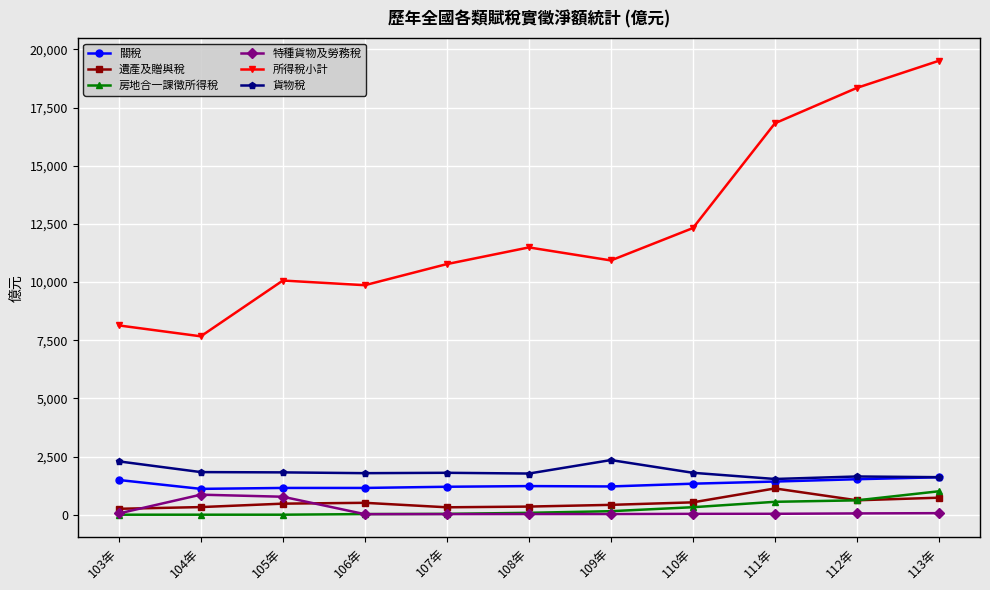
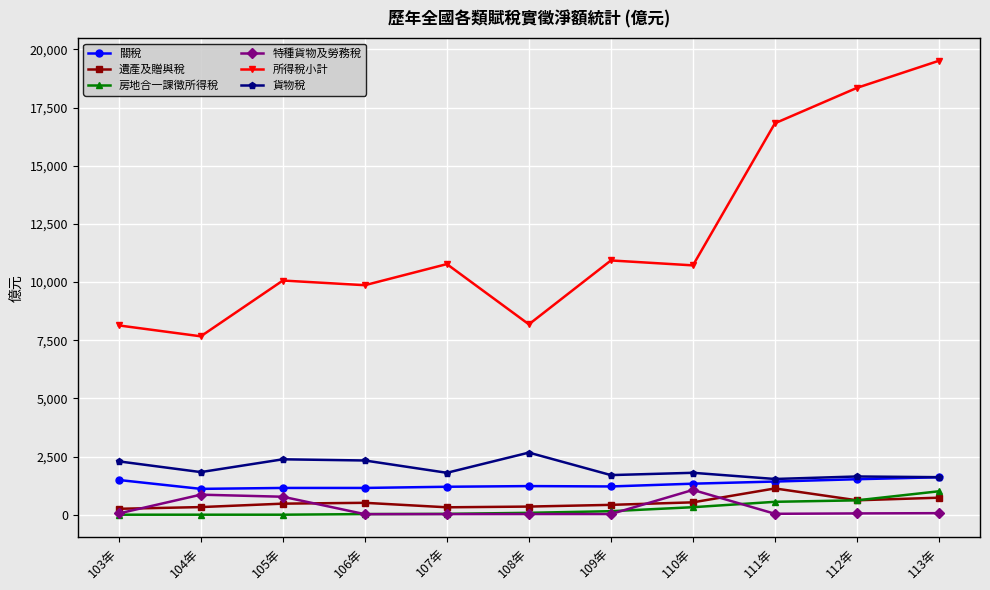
貨物稅, 105年: 1,800 -> 2,400
貨物稅, 106年: 1,800 -> 2,300
所得稅小計, 108年: 11,500 -> 8,200
貨物稅, 108年: 1,800 -> 2,700
貨物稅, 109年: 2,300 -> 1,700
特種貨物及勞務稅, 110年: 0 -> 1,100
所得稅小計, 110年: 12,300 -> 10,700
